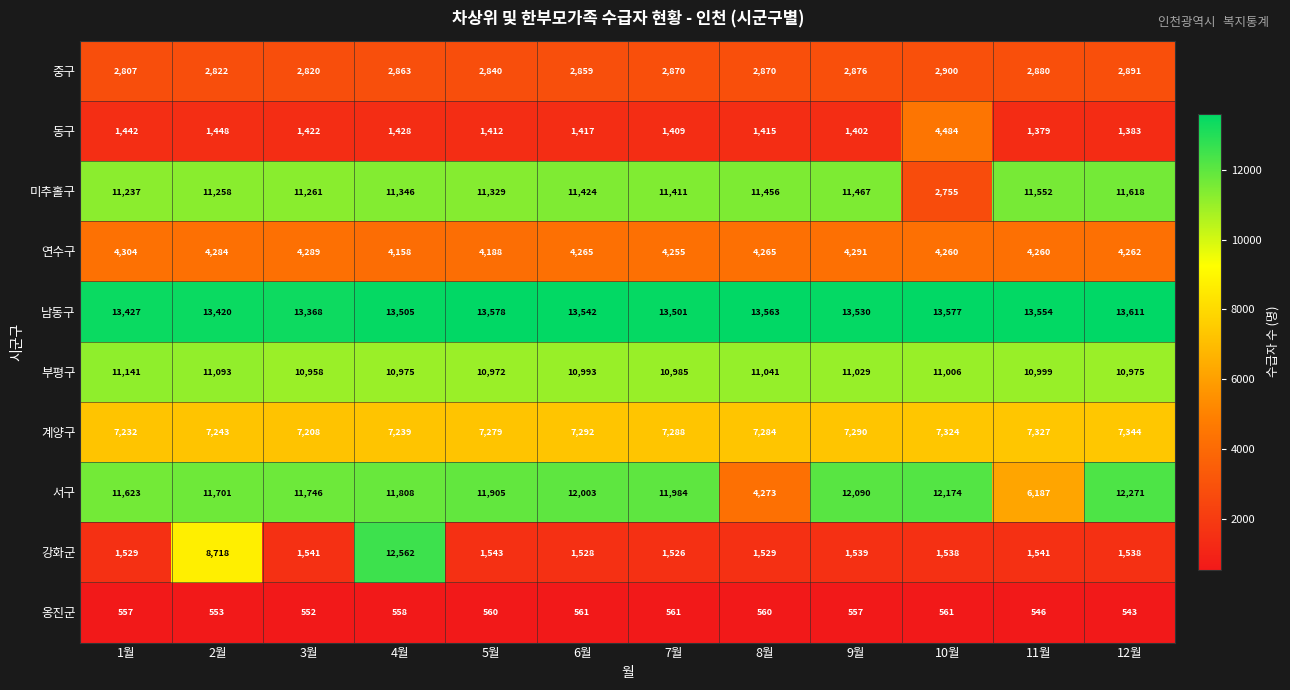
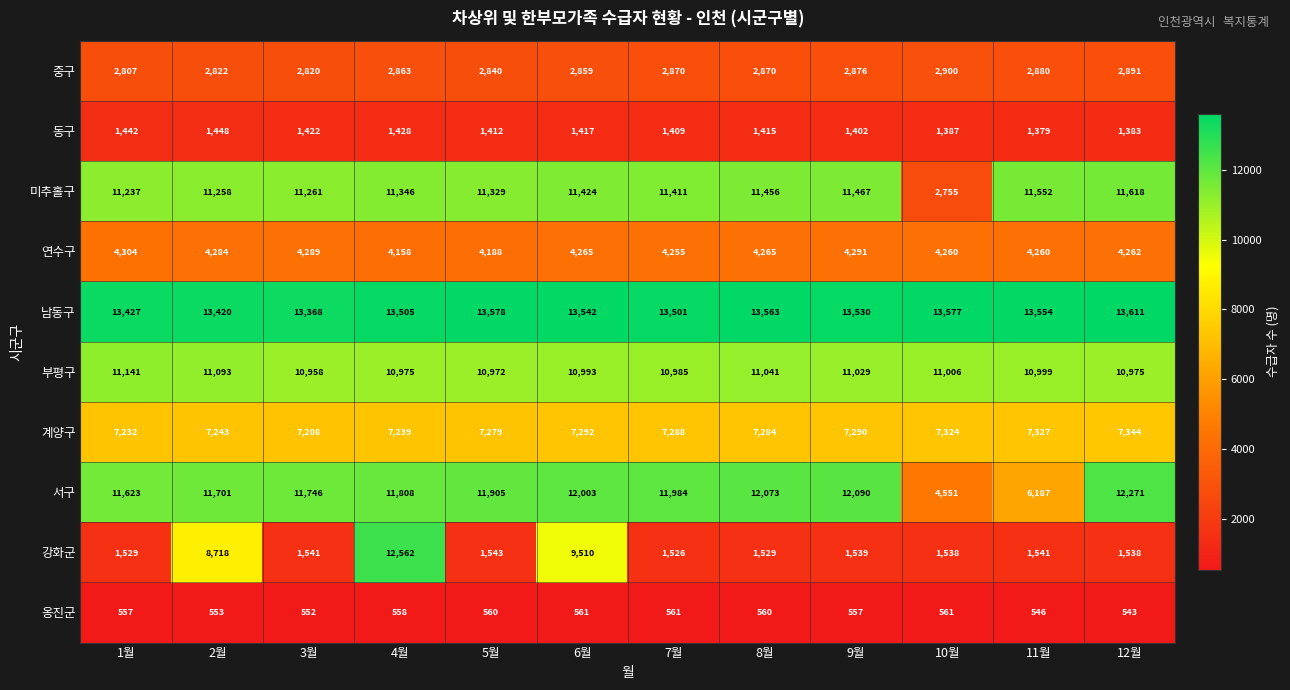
동구, 10월: 4,484 -> 1,387
서구, 8월: 4,273 -> 12,073
서구, 10월: 12,174 -> 4,551
강화군, 6월: 1,528 -> 9,510
